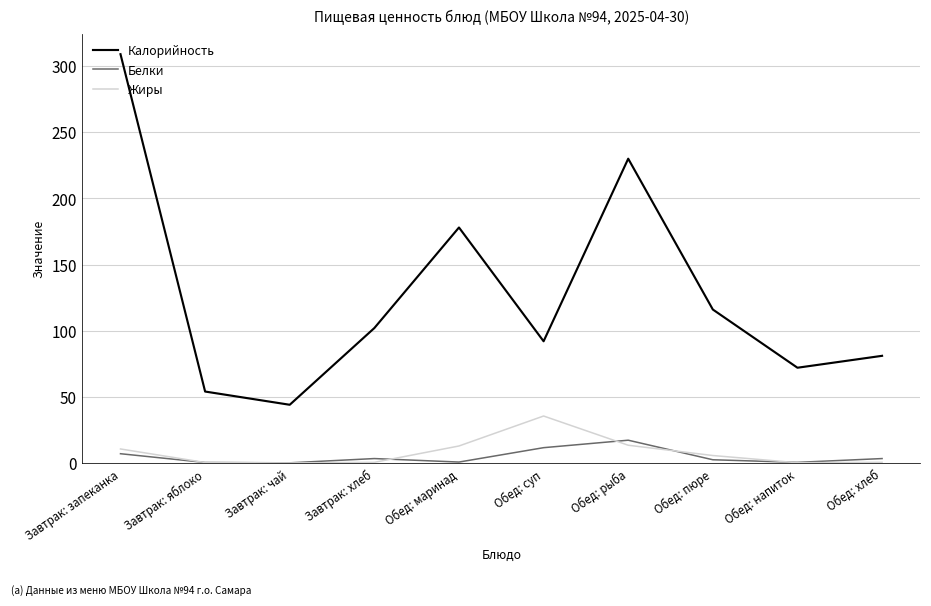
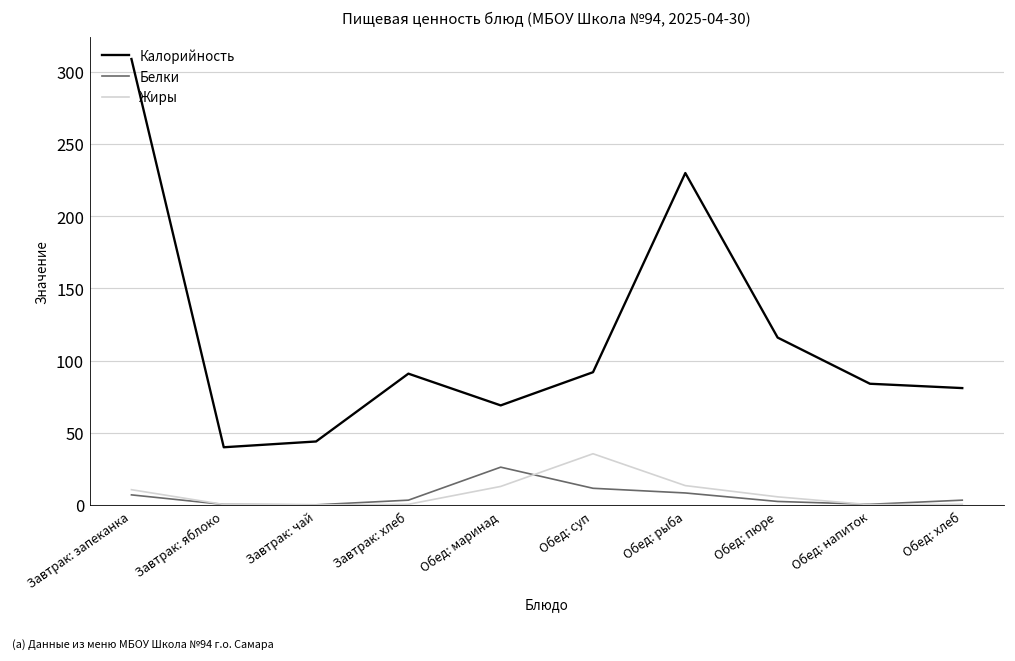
Калорийность, Завтрак: яблоко: 54 -> 40
Калорийность, Завтрак: хлеб: 102 -> 91
Калорийность, Обед: маринад: 178 -> 69
Белки, Обед: маринад: 1 -> 26
Белки, Обед: рыба: 17 -> 8
Калорийность, Обед: напиток: 72 -> 84
